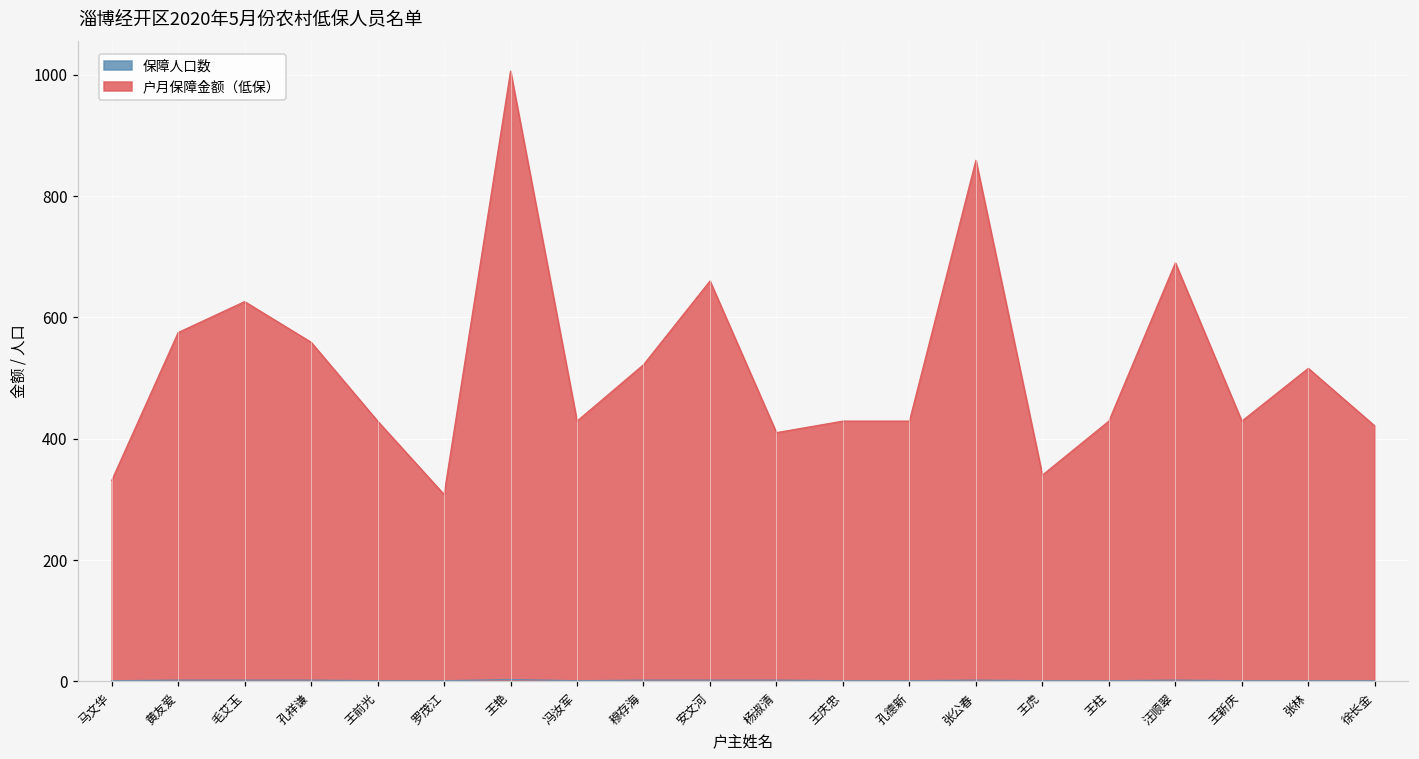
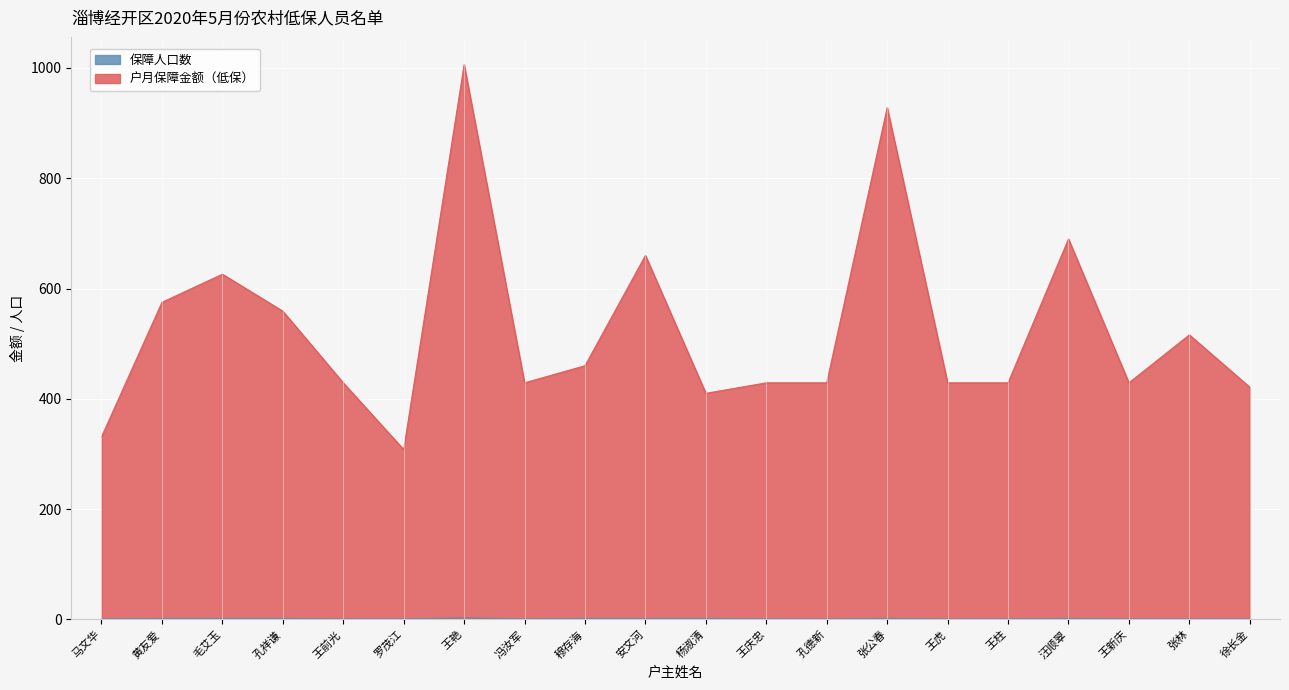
户月保障金额（低保）, 穆存海: 520 -> 460
户月保障金额（低保）, 张公春: 860 -> 930
户月保障金额（低保）, 王虎: 340 -> 430
